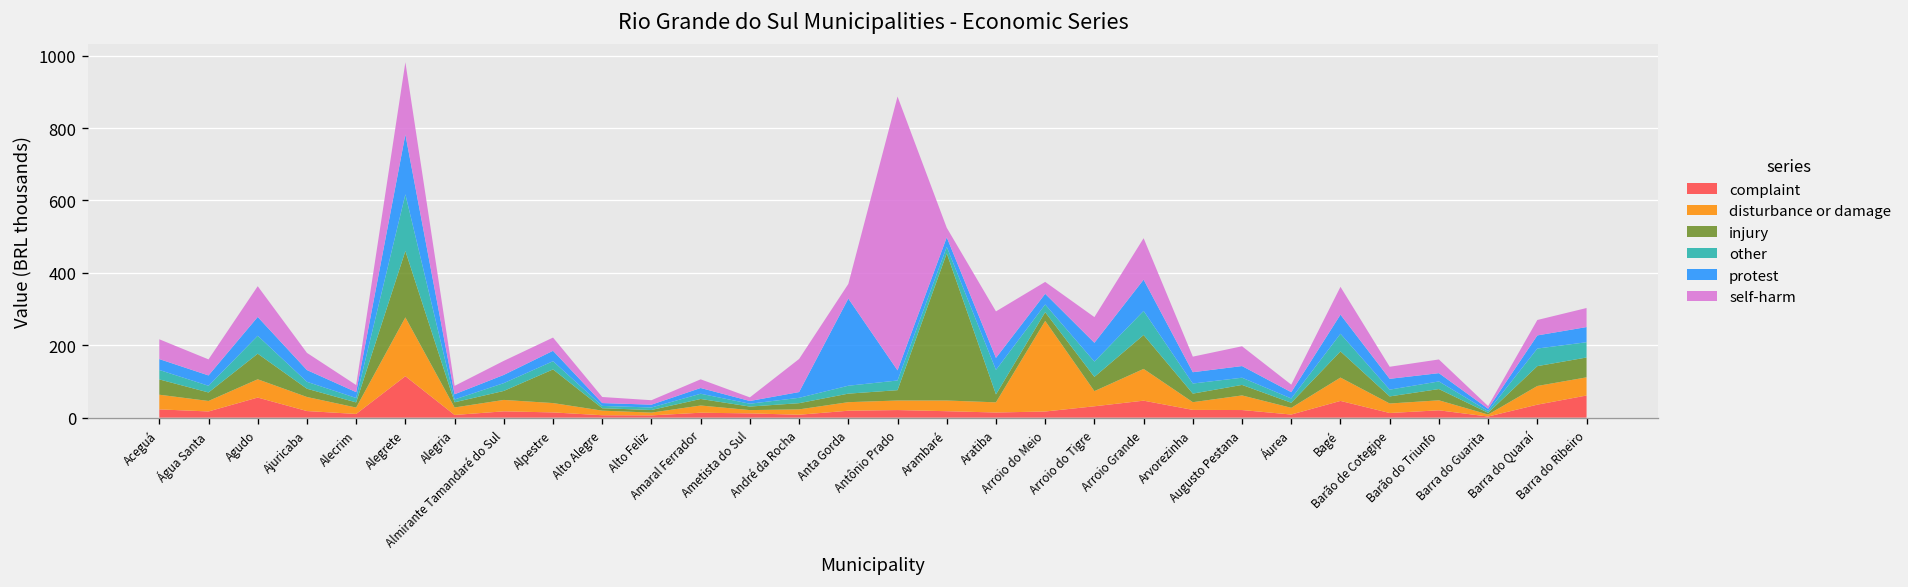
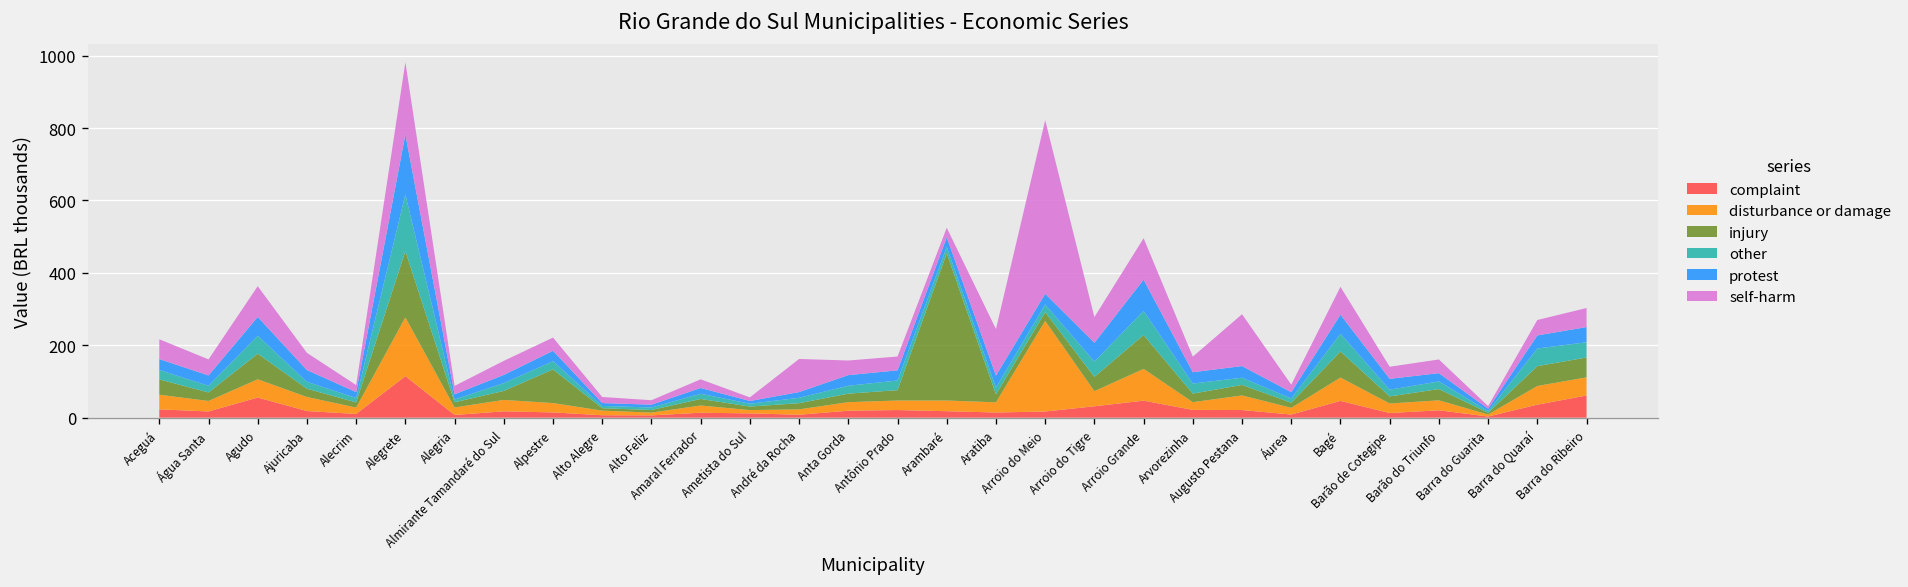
protest, Anta Gorda: 240 -> 30
self-harm, Antônio Prado: 760 -> 40
other, Aratiba: 70 -> 20
self-harm, Arroio do Meio: 30 -> 480
self-harm, Augusto Pestana: 50 -> 140
